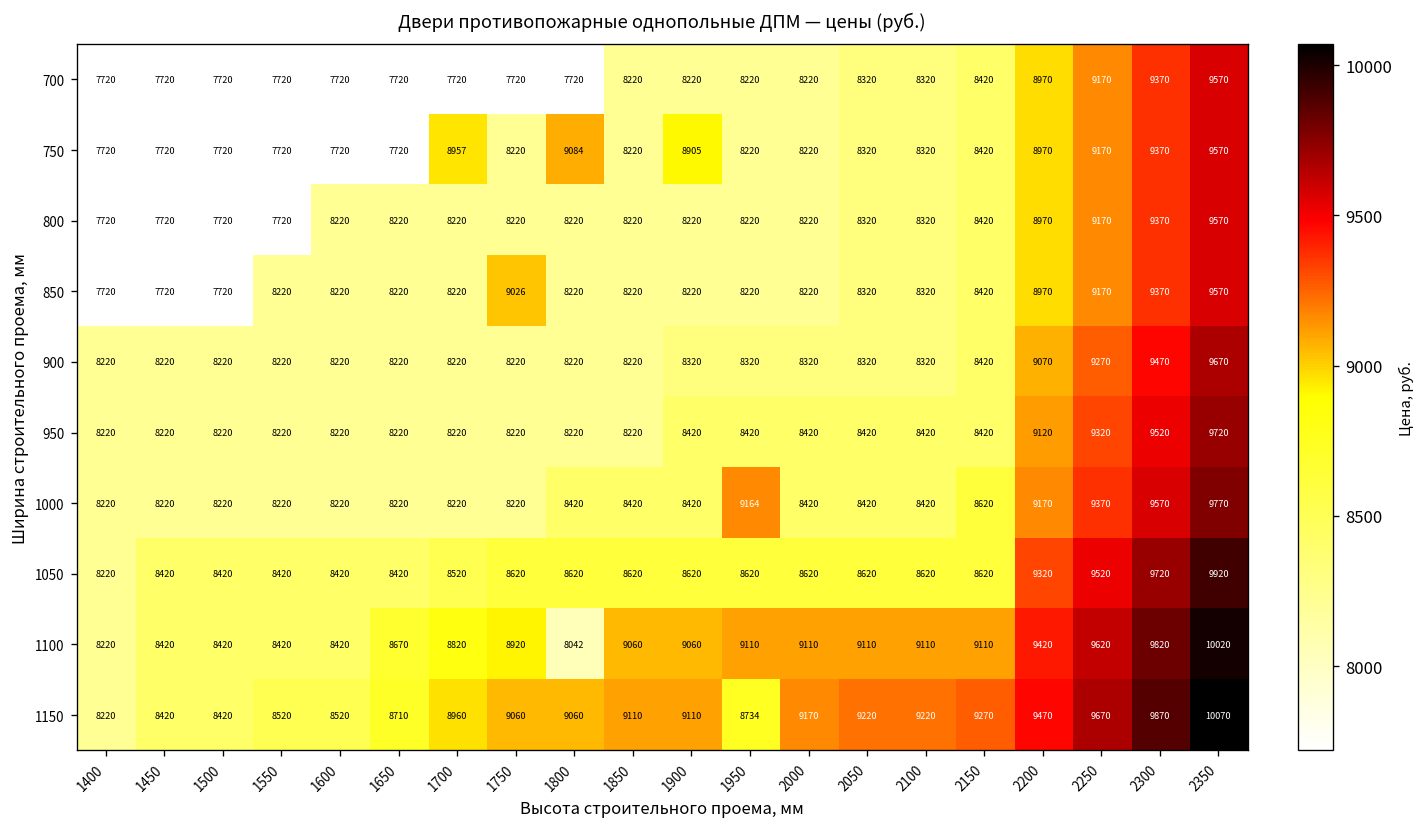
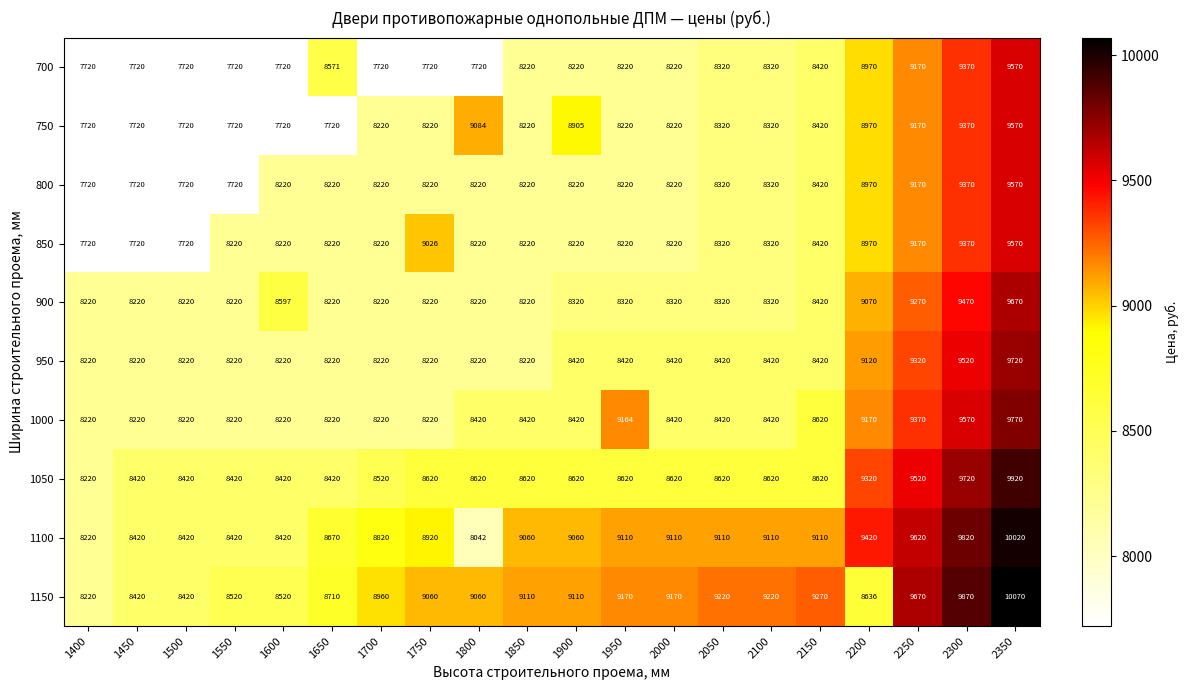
700, 1650: 7720 -> 8571
750, 1700: 8957 -> 8220
900, 1600: 8220 -> 8597
1150, 1950: 8734 -> 9170
1150, 2200: 9470 -> 8636
